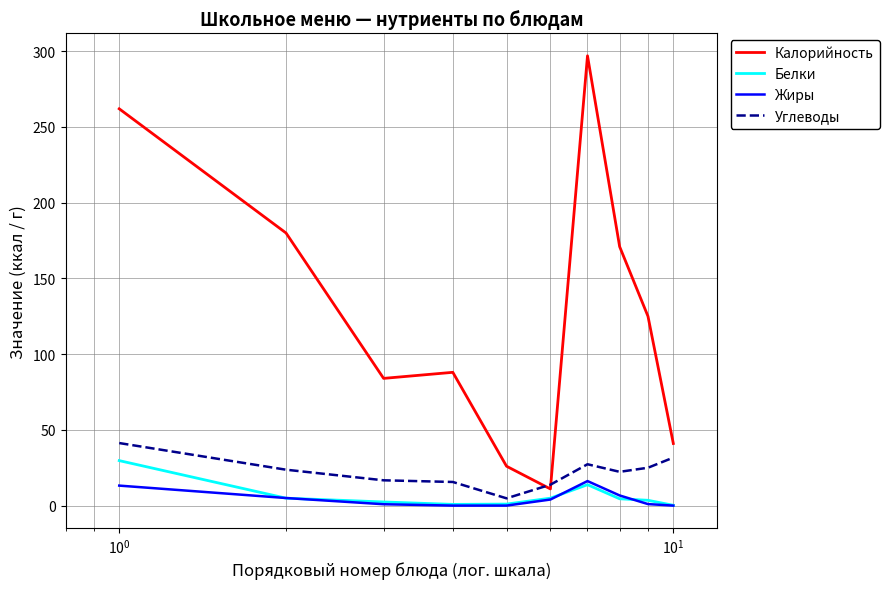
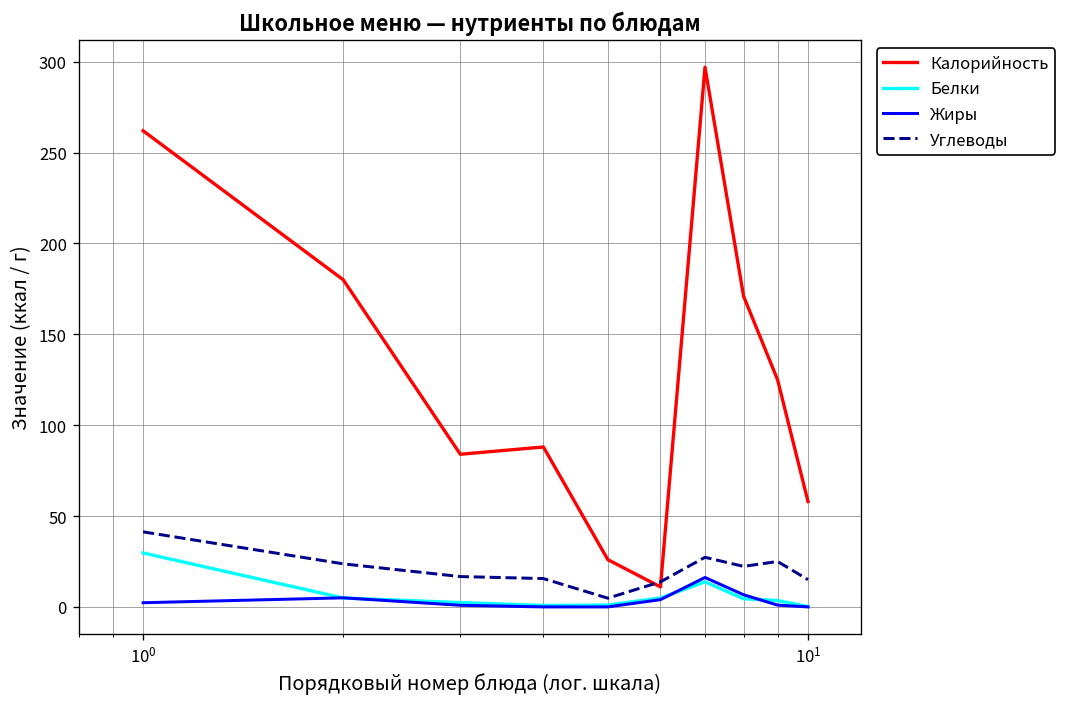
Жиры, 10^0: 13 -> 2
Калорийность, 10^1: 41 -> 58
Углеводы, 10^1: 32 -> 15
